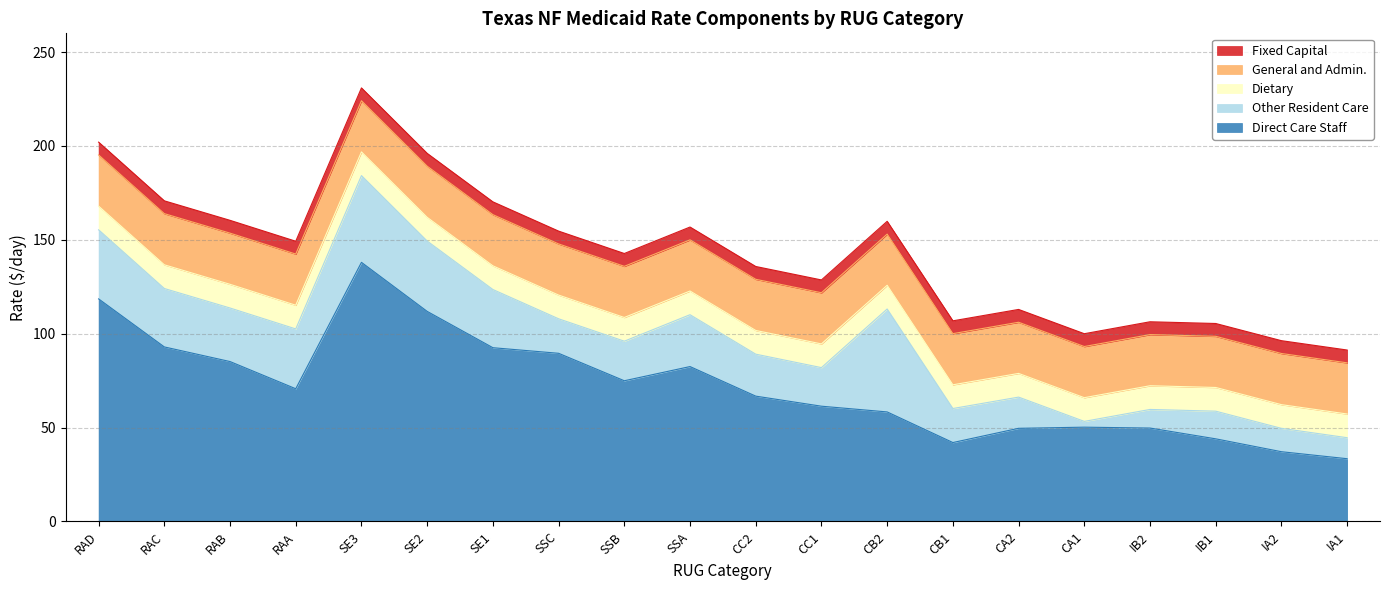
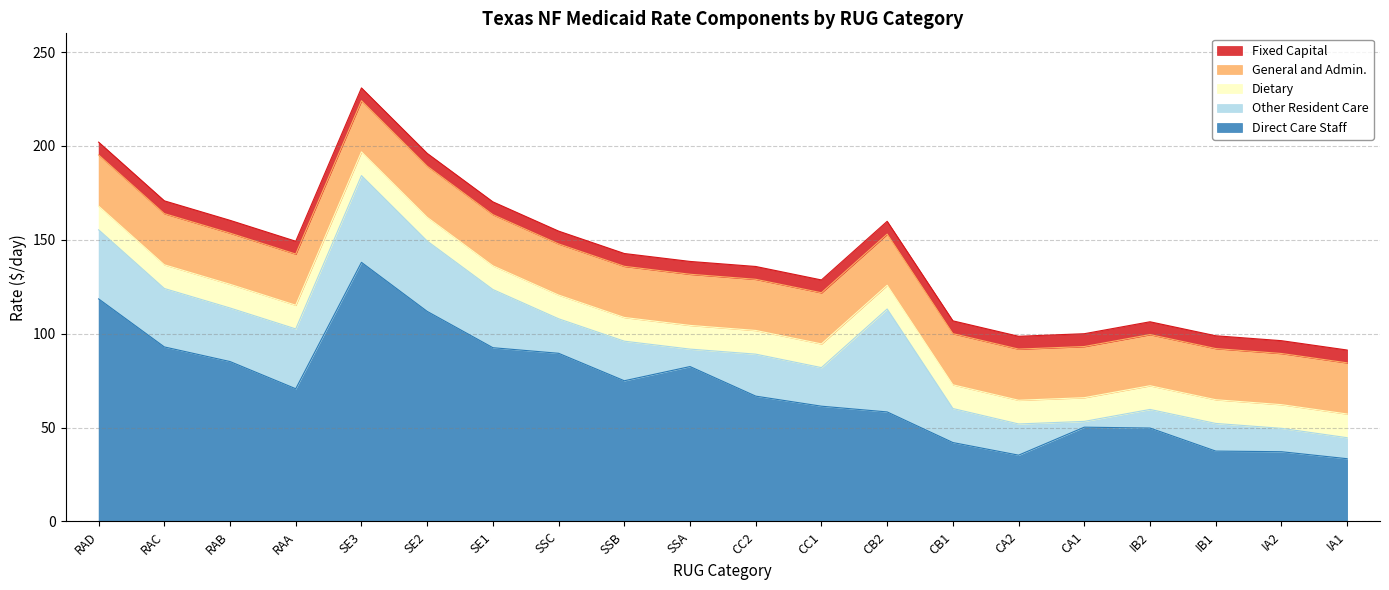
Other Resident Care, SSA: 28 -> 9
Direct Care Staff, CA2: 50 -> 35
Direct Care Staff, IB1: 44 -> 37
